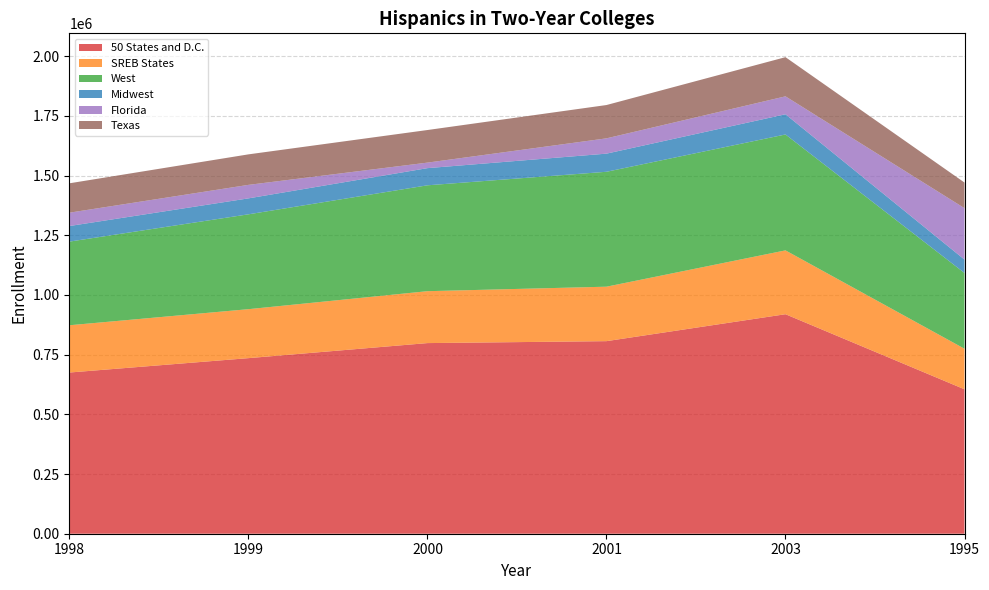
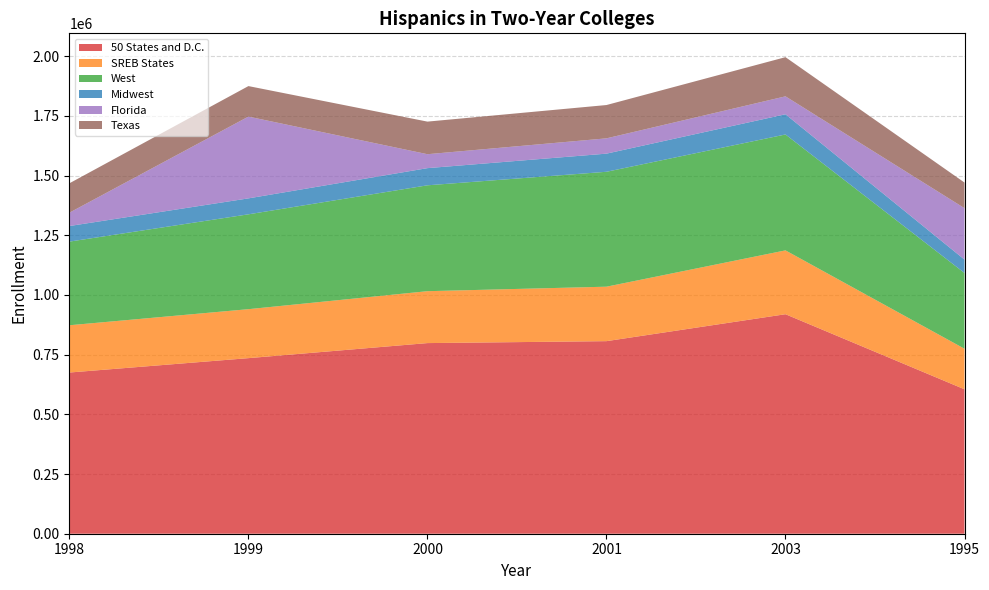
Florida, 1999: 60000 -> 340000
Florida, 2000: 20000 -> 60000
